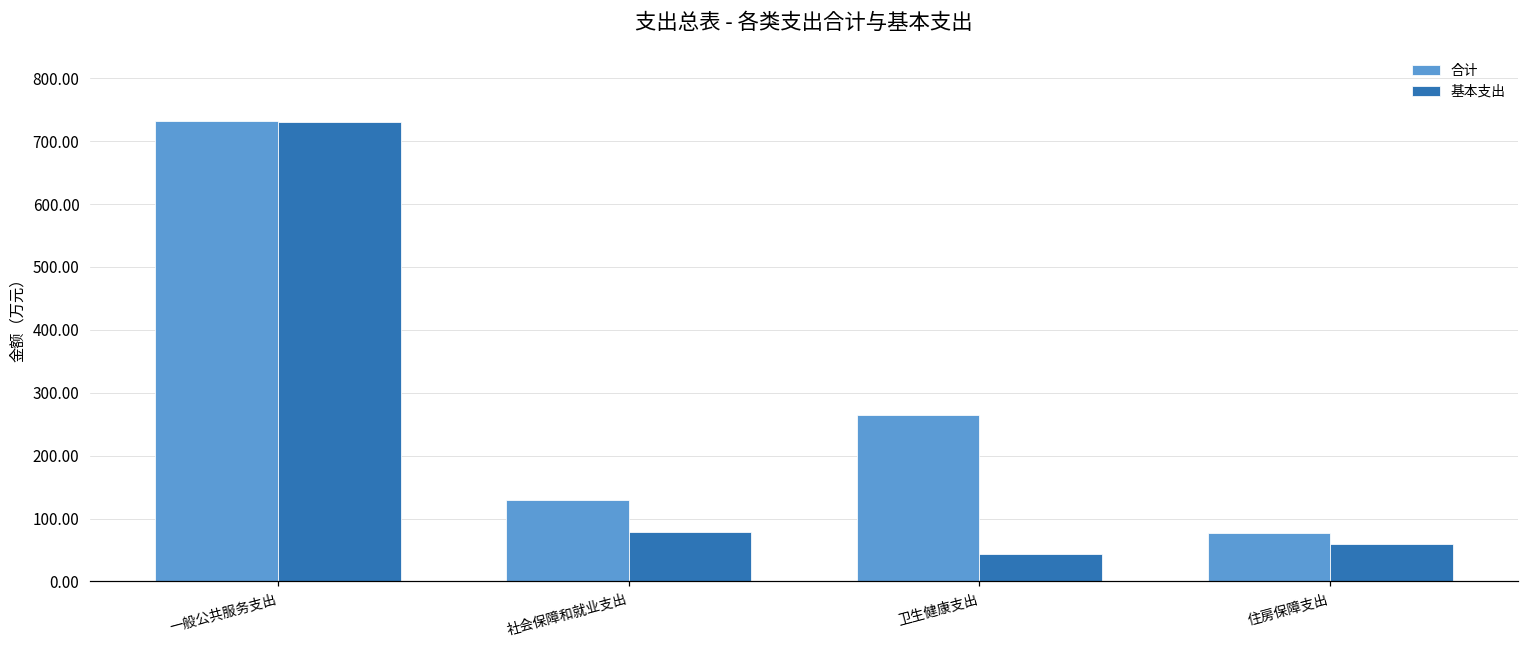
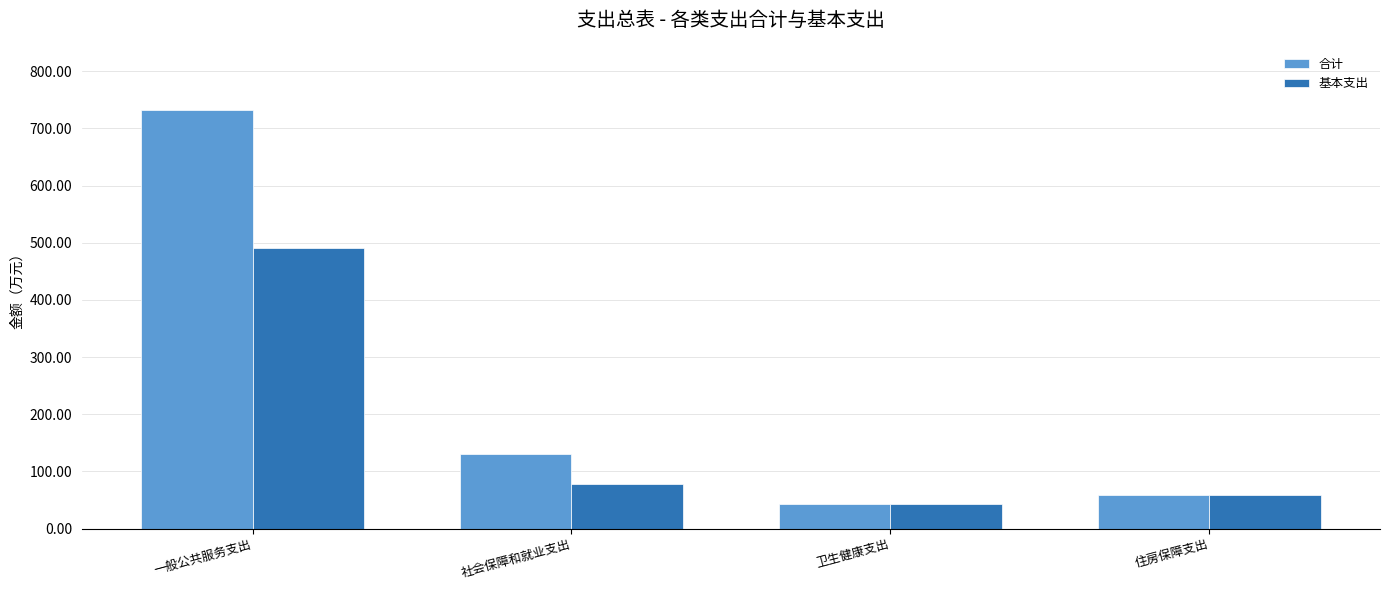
基本支出, 一般公共服务支出: 730 -> 490
合计, 卫生健康支出: 260 -> 40
合计, 住房保障支出: 80 -> 60
